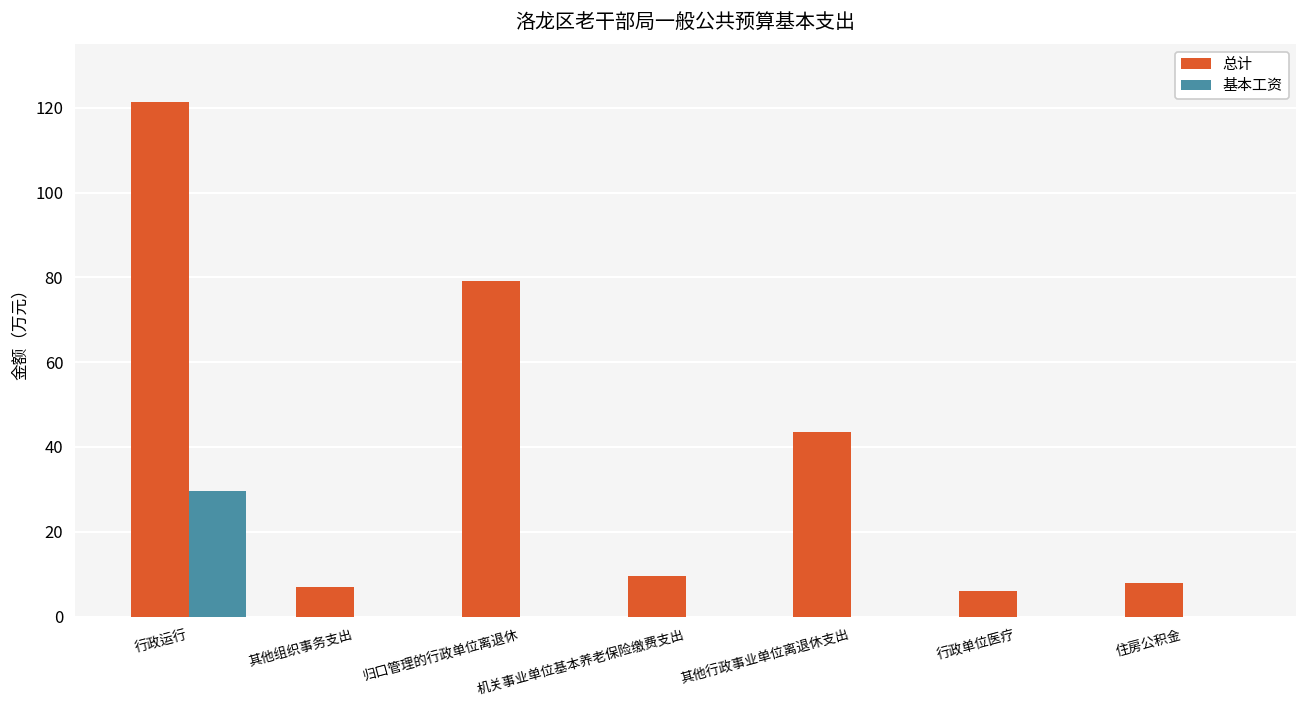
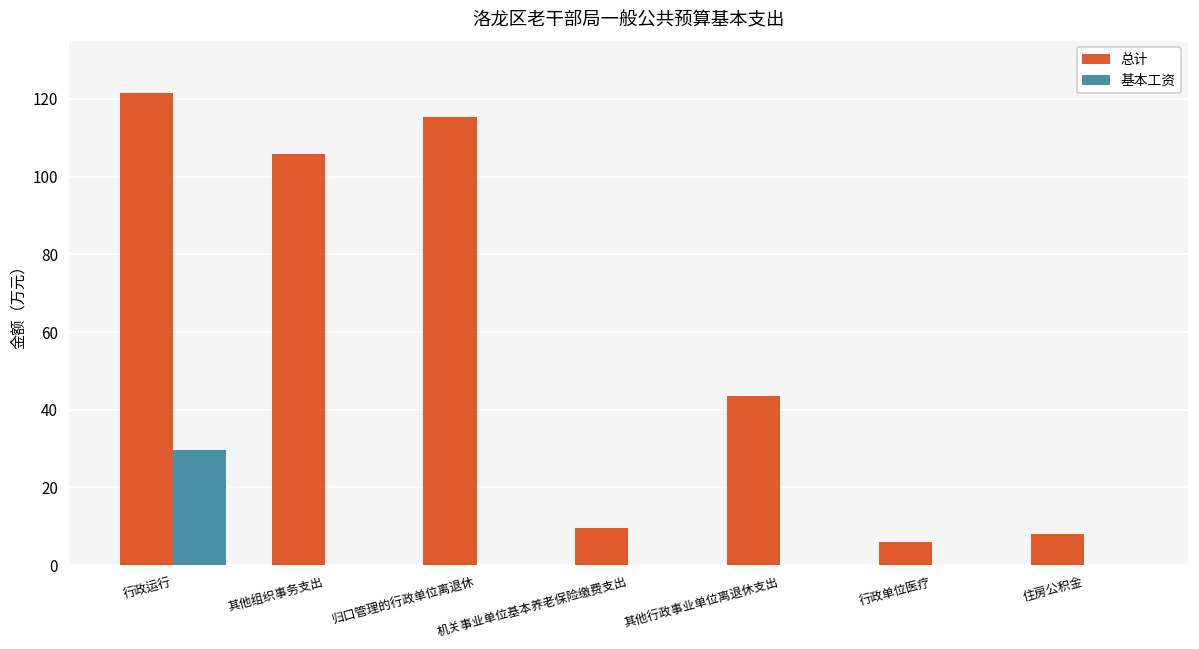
总计, 其他组织事务支出: 7 -> 106
总计, 归口管理的行政单位离退休: 79 -> 115
